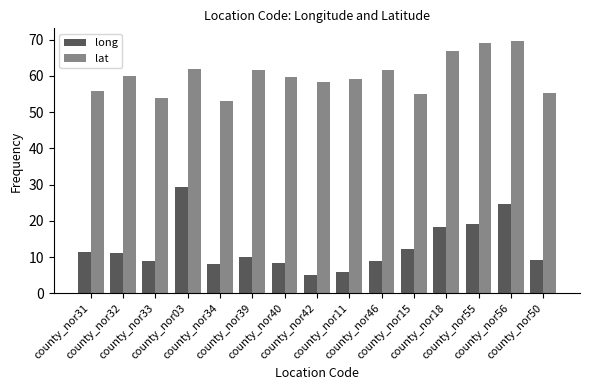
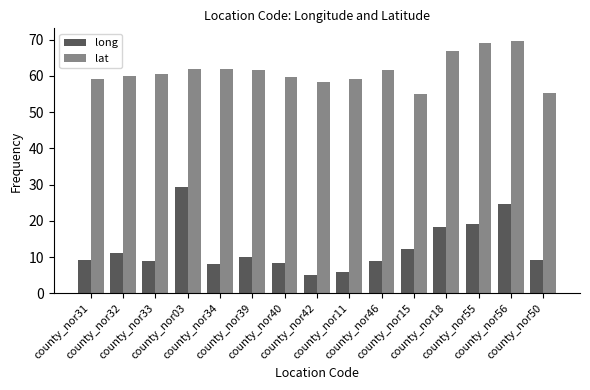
long, county_nor31: 12 -> 9
lat, county_nor31: 56 -> 59
lat, county_nor33: 54 -> 61
lat, county_nor34: 53 -> 62
